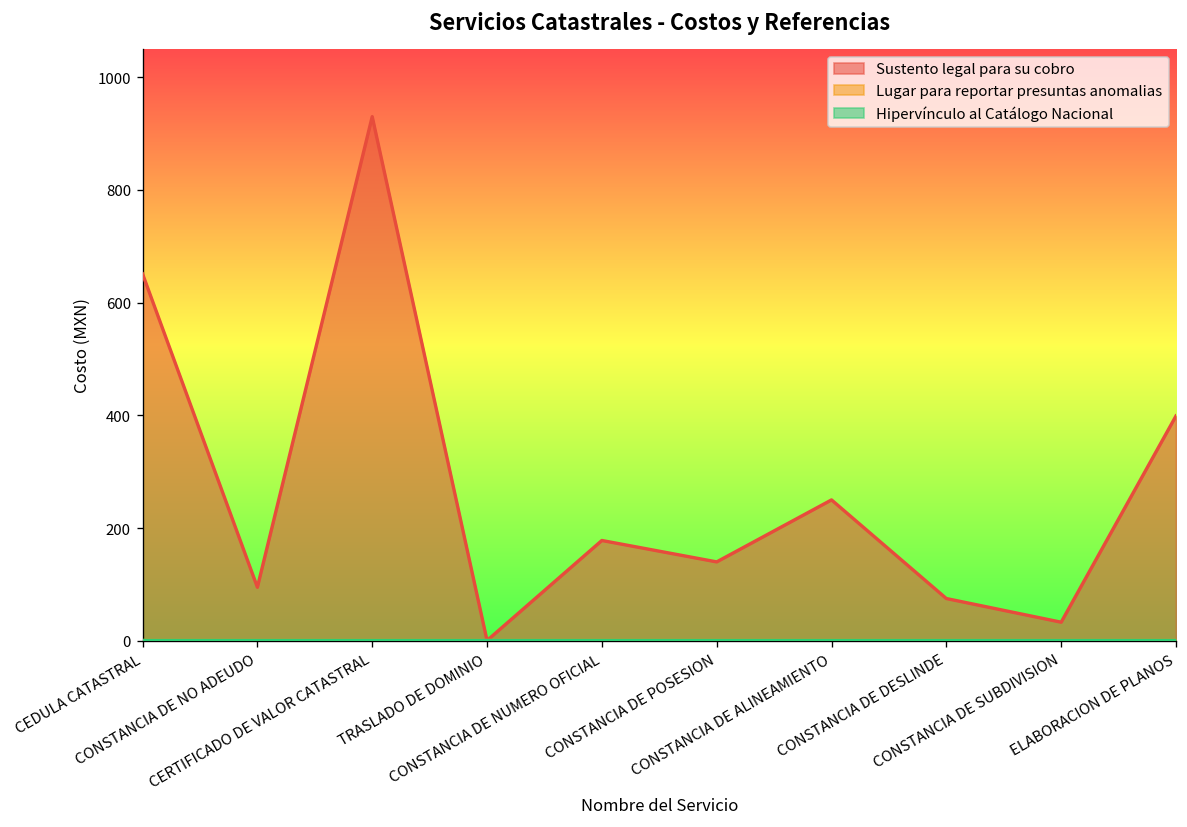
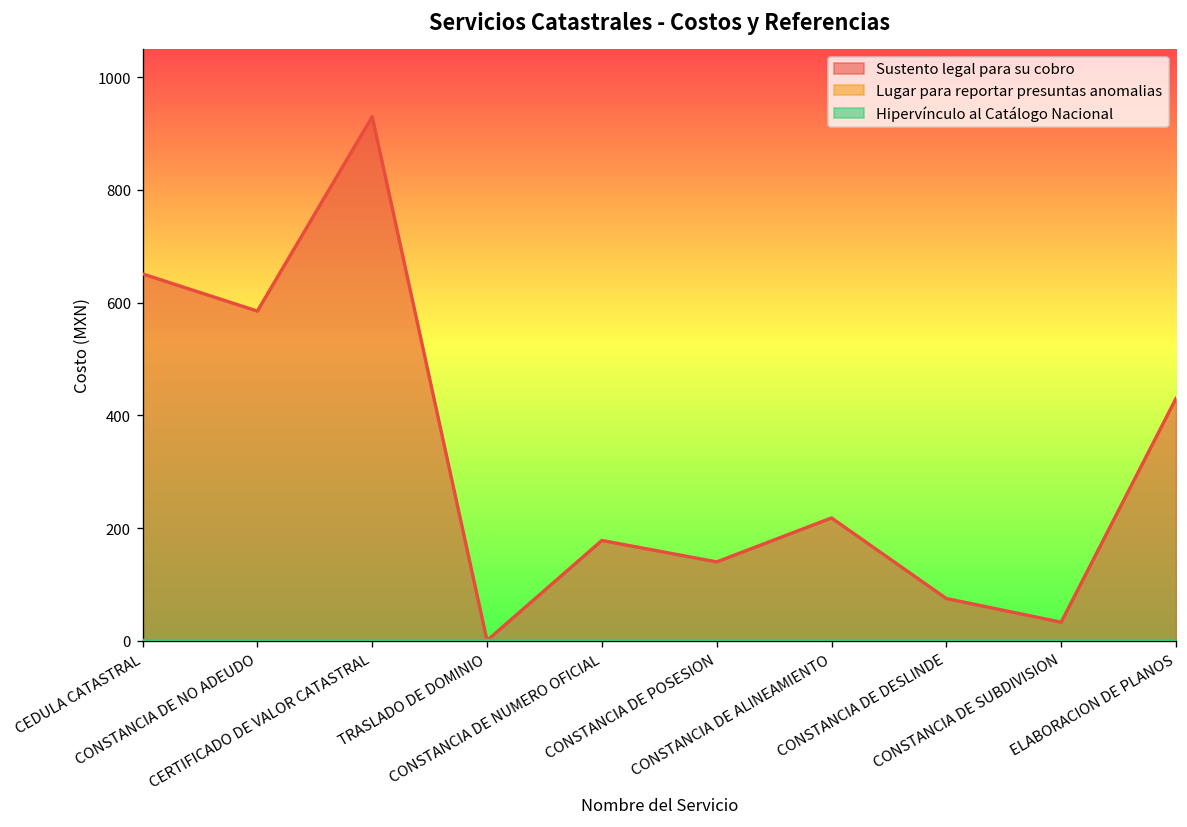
Sustento legal para su cobro, CONSTANCIA DE NO ADEUDO: 100 -> 590
Sustento legal para su cobro, CONSTANCIA DE ALINEAMIENTO: 250 -> 220
Sustento legal para su cobro, ELABORACION DE PLANOS: 400 -> 430
